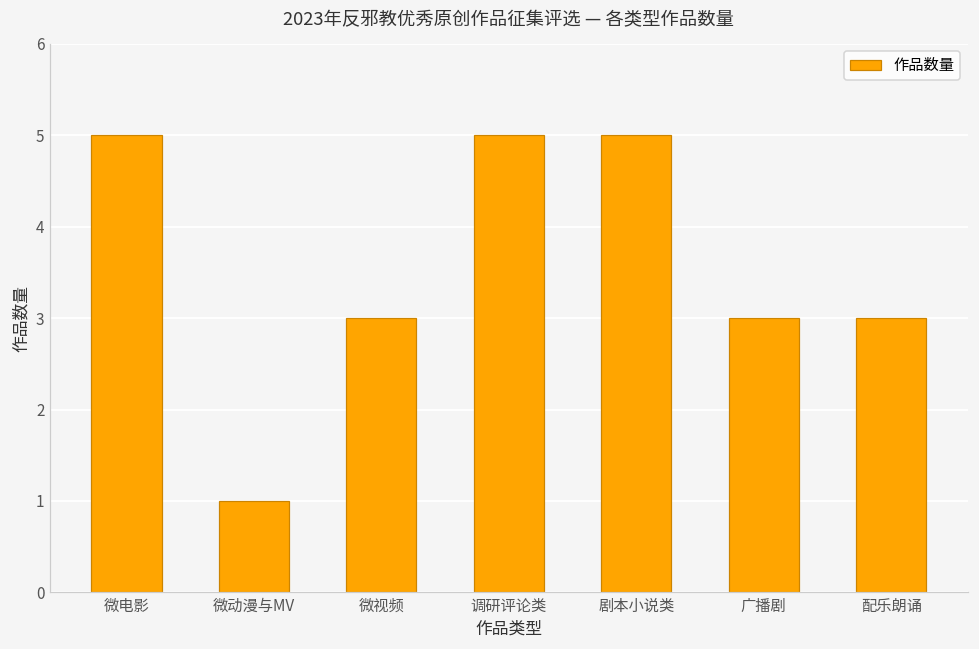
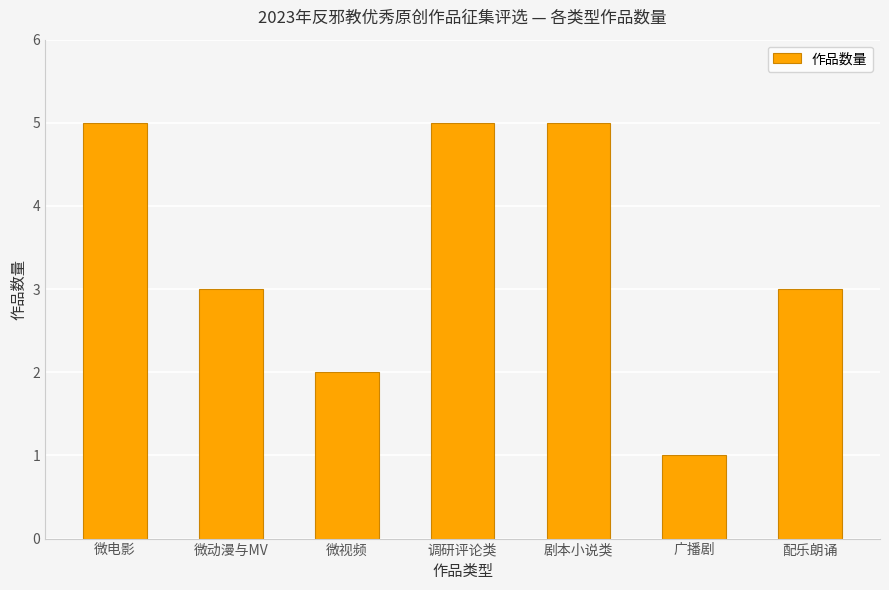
微动漫与MV: 1 -> 3
微视频: 3 -> 2
广播剧: 3 -> 1
